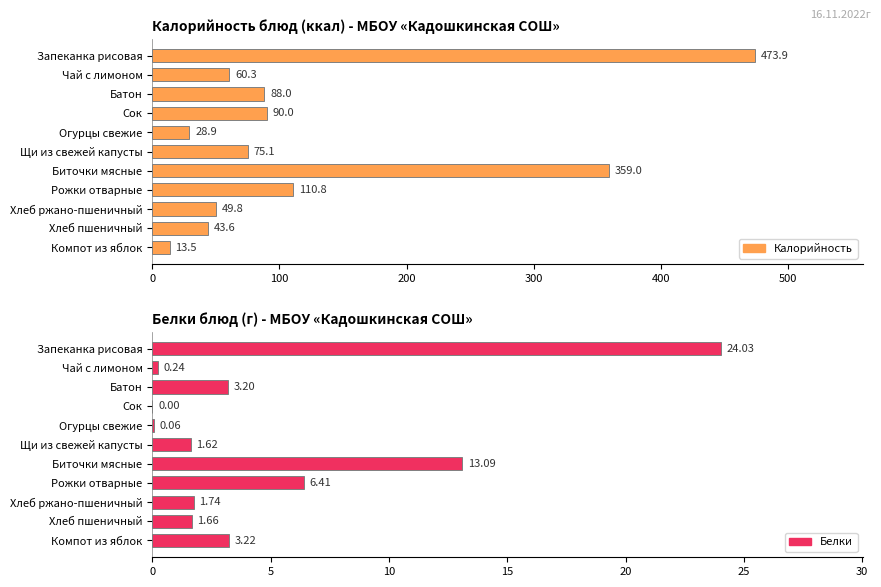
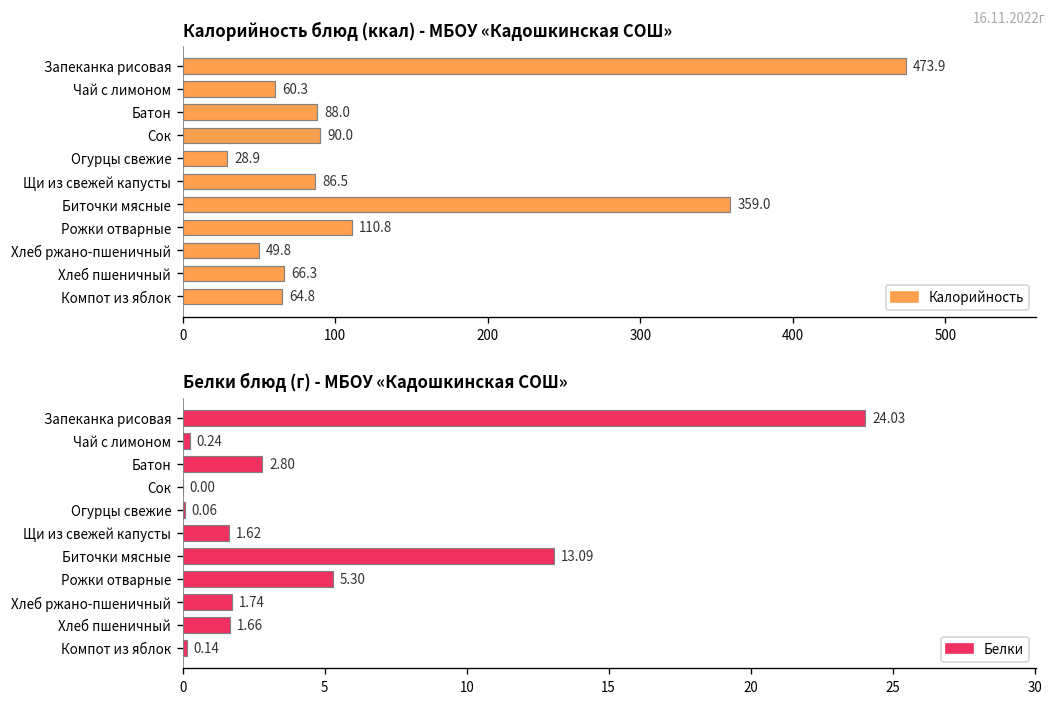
Калорийность блюд (ккал) - МБОУ «Кадошкинская СОШ», Щи из свежей капусты: 75.1 -> 86.5
Калорийность блюд (ккал) - МБОУ «Кадошкинская СОШ», Хлеб пшеничный: 43.6 -> 66.3
Калорийность блюд (ккал) - МБОУ «Кадошкинская СОШ», Компот из яблок: 13.5 -> 64.8
Белки блюд (г) - МБОУ «Кадошкинская СОШ», Батон: 3.20 -> 2.80
Белки блюд (г) - МБОУ «Кадошкинская СОШ», Рожки отварные: 6.41 -> 5.30
Белки блюд (г) - МБОУ «Кадошкинская СОШ», Компот из яблок: 3.22 -> 0.14
